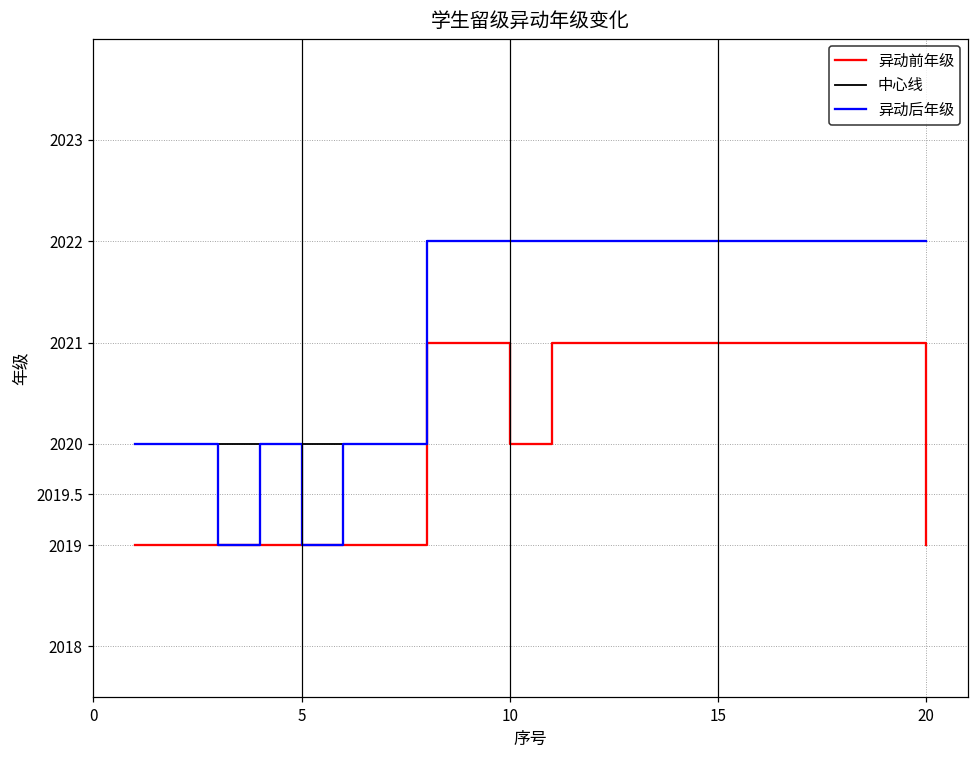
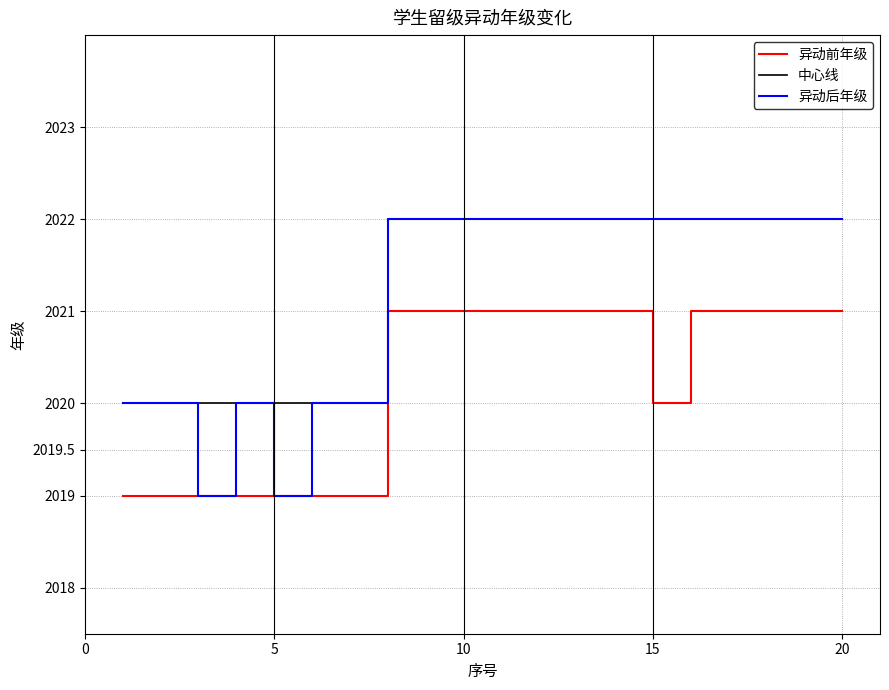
异动前年级, 10: 2020 -> 2021
异动前年级, 15: 2021 -> 2020
异动前年级, 20: 2019 -> 2021
